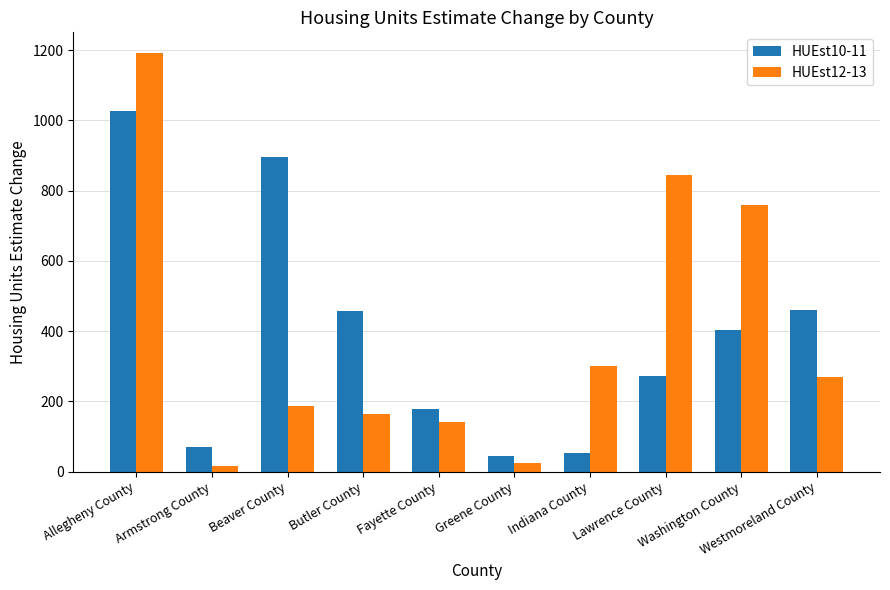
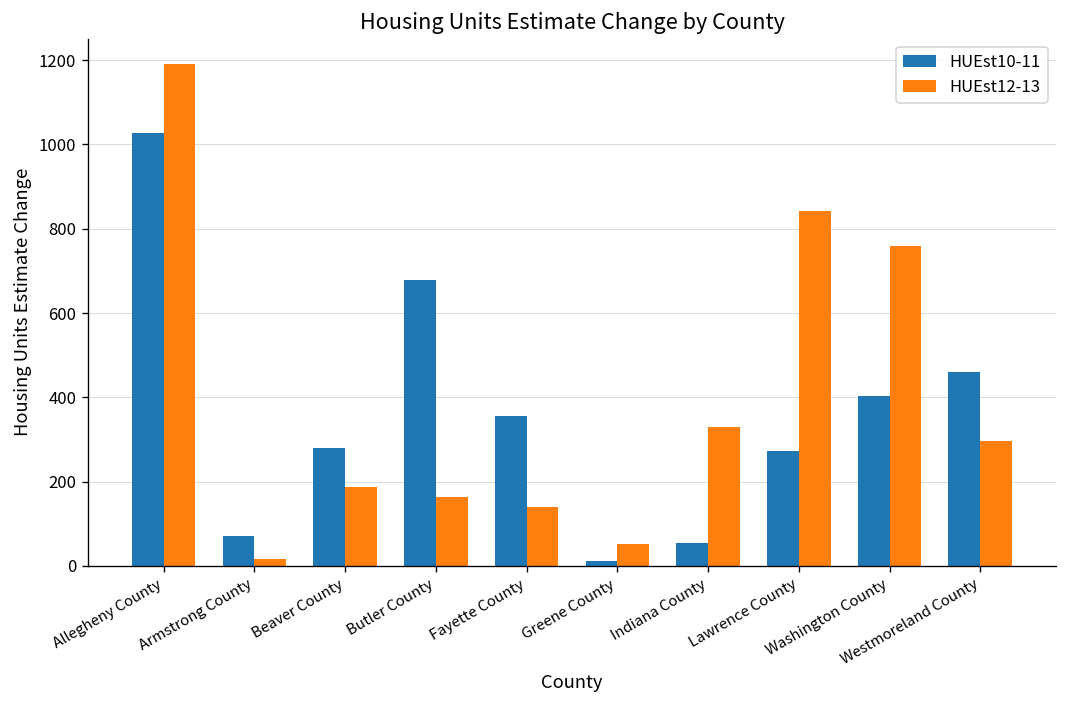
HUEst10-11, Beaver County: 900 -> 280
HUEst10-11, Butler County: 460 -> 680
HUEst10-11, Fayette County: 180 -> 360
HUEst10-11, Greene County: 40 -> 10
HUEst12-13, Greene County: 30 -> 50
HUEst12-13, Indiana County: 300 -> 330
HUEst12-13, Westmoreland County: 270 -> 300
